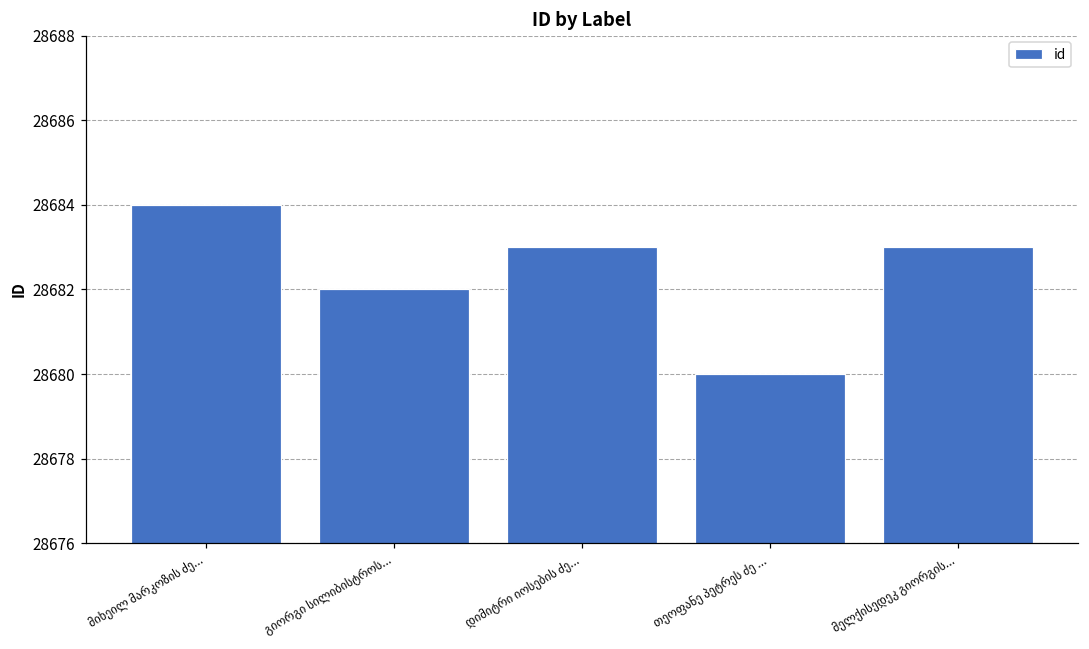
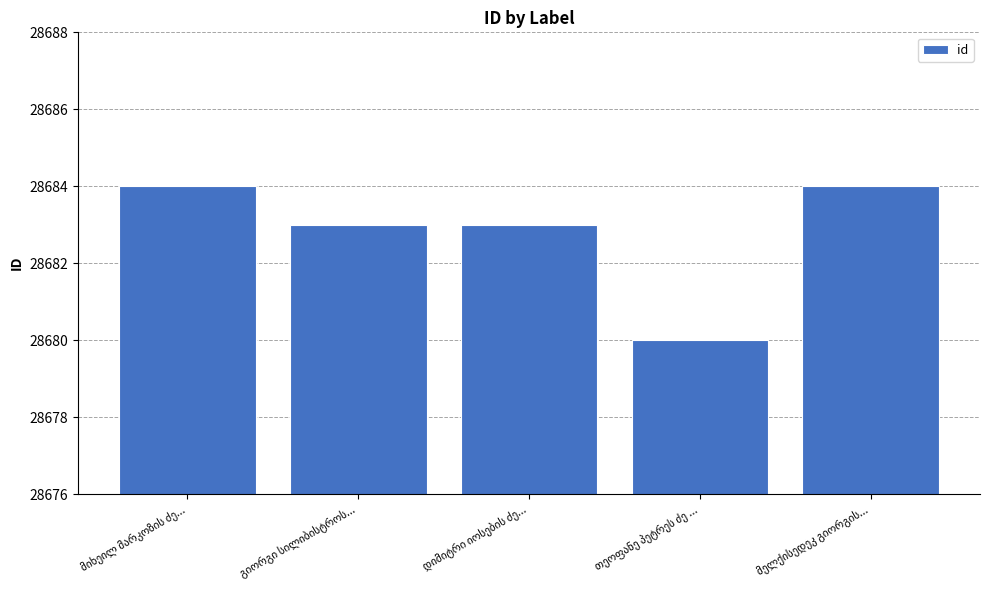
გიორგი სილიბისტროს...: 28682 -> 28683
მელქისედეკ გიორგის...: 28683 -> 28684
